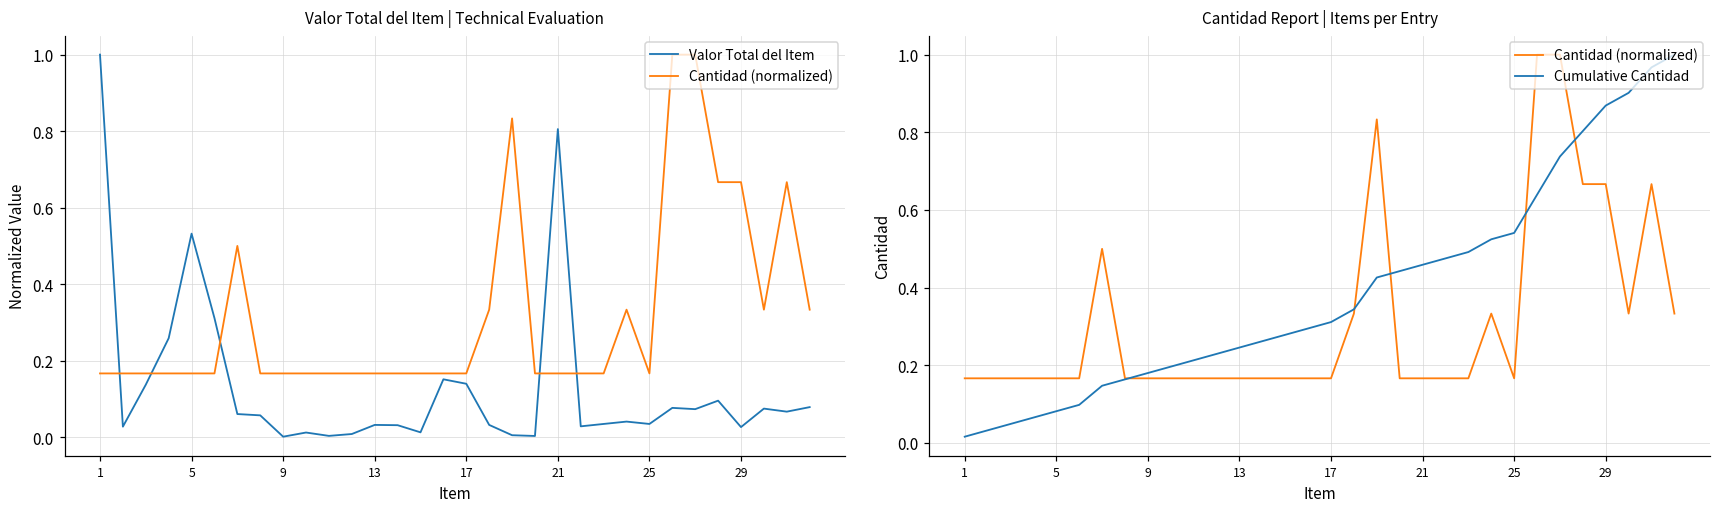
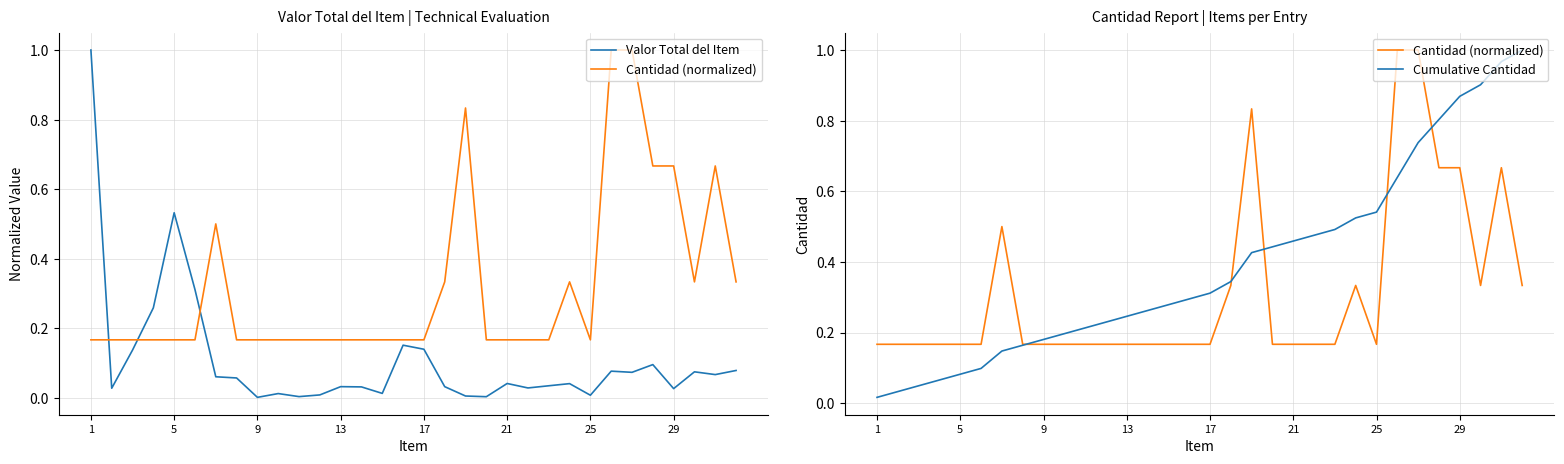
Valor Total del Item | Technical Evaluation, Valor Total del Item, 21: 0.81 -> 0.04
Valor Total del Item | Technical Evaluation, Valor Total del Item, 25: 0.03 -> 0.01
